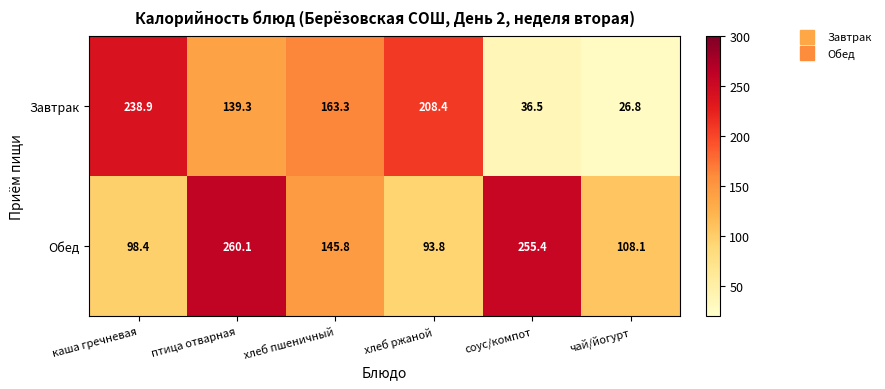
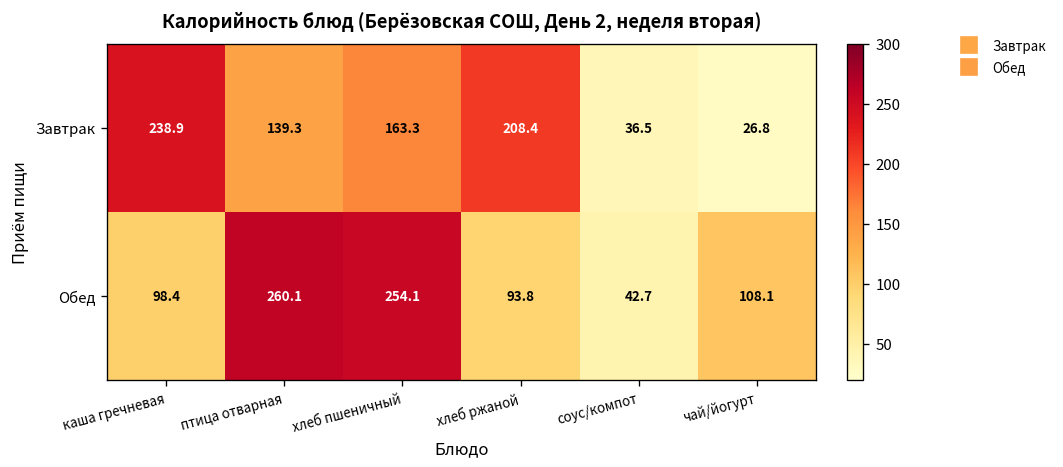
Обед, хлеб пшеничный: 145.8 -> 254.1
Обед, соус/компот: 255.4 -> 42.7
